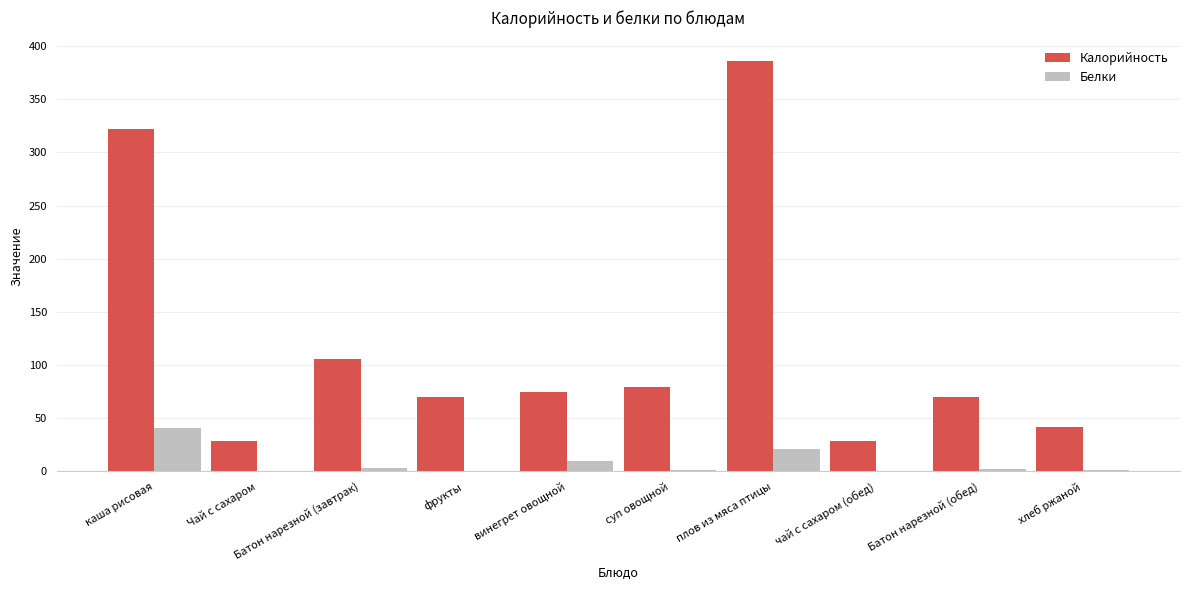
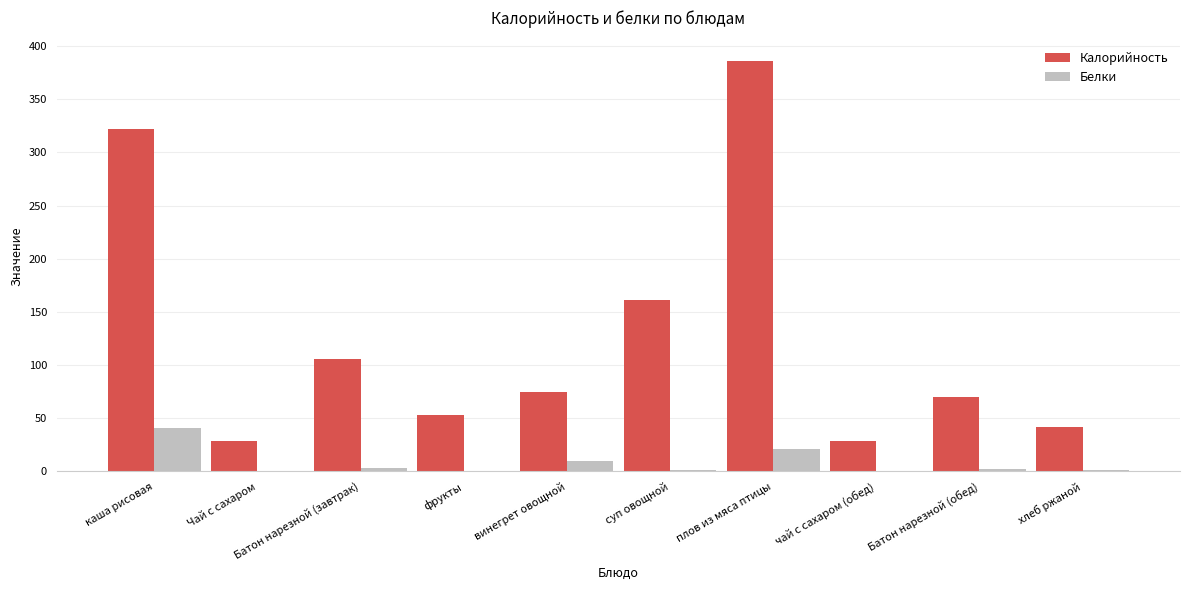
Калорийность, фрукты: 71 -> 54
Калорийность, суп овощной: 80 -> 161
